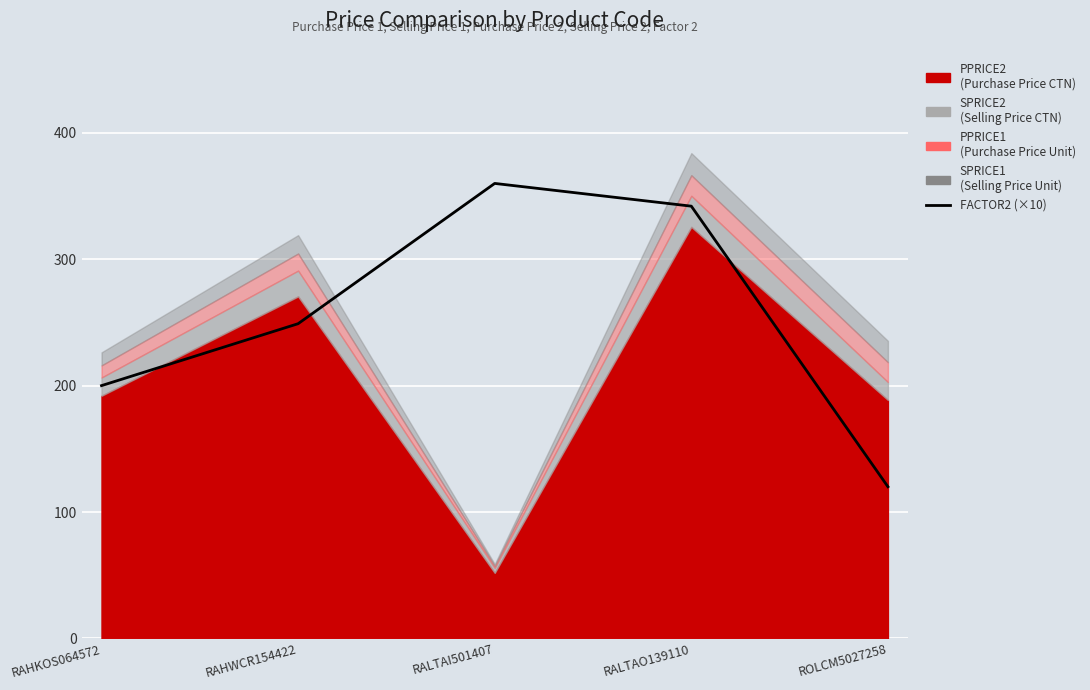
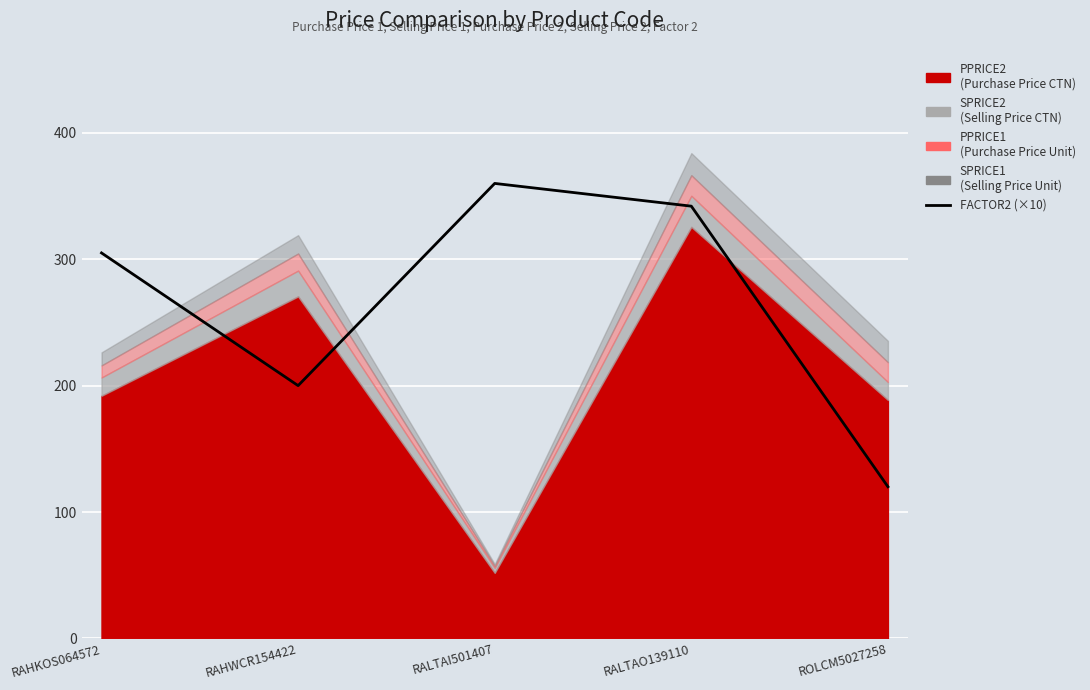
FACTOR2 (×10), RAHKOS064572: 200 -> 305
FACTOR2 (×10), RAHWCR154422: 249 -> 200
